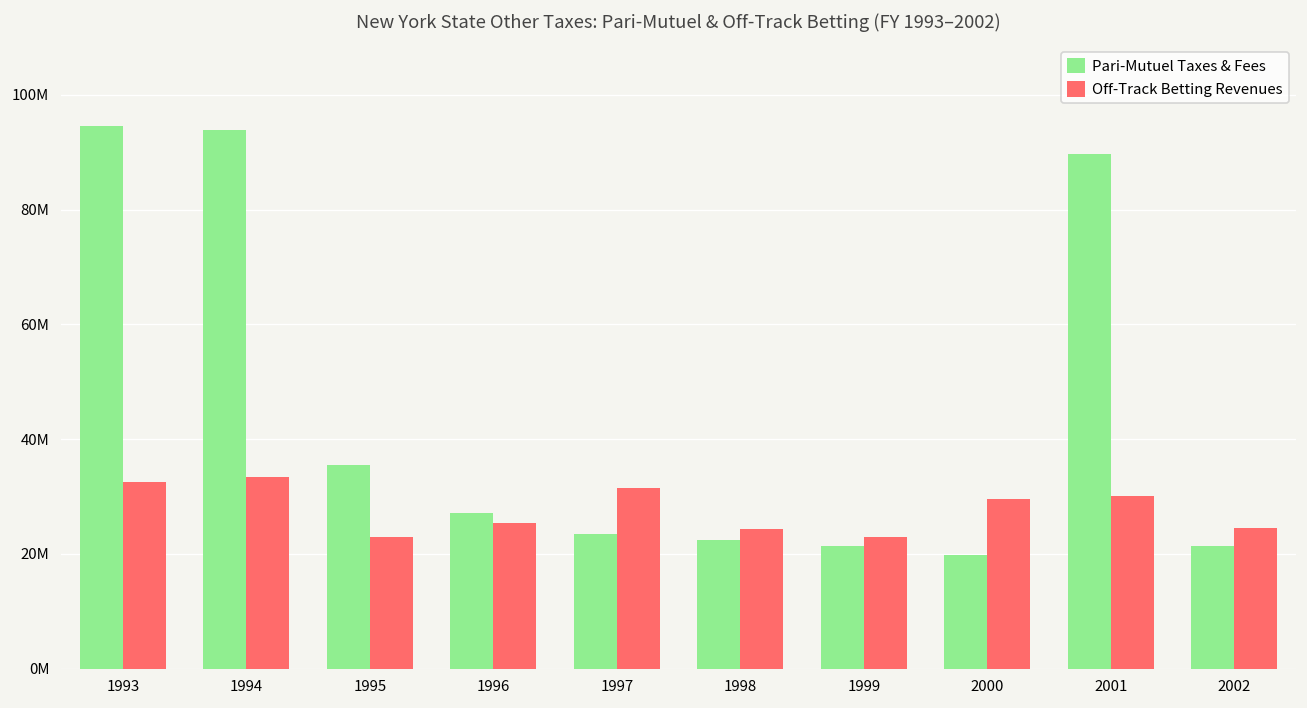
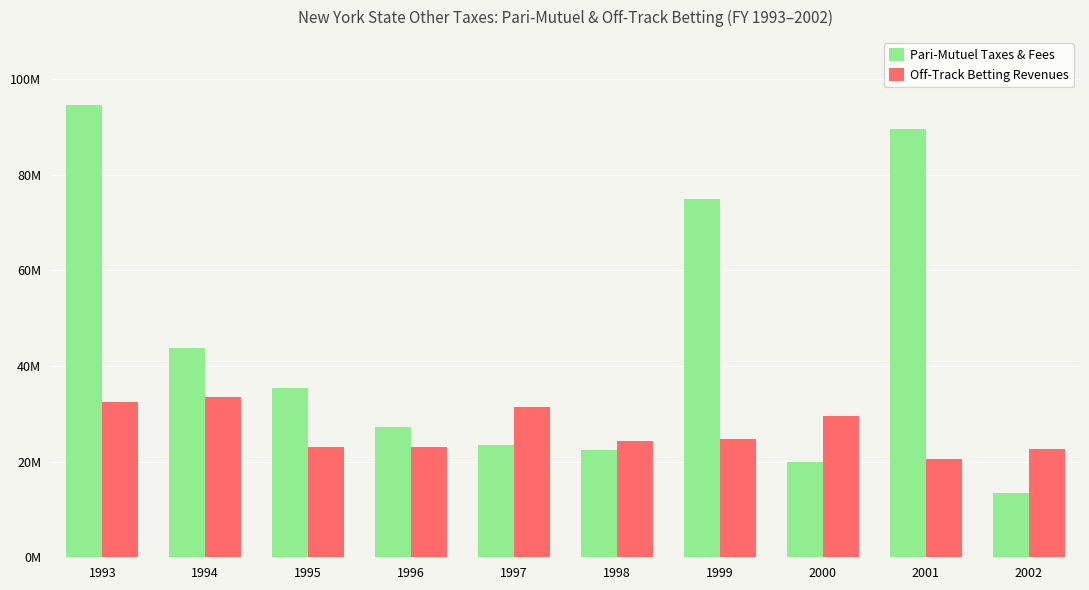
Pari-Mutuel Taxes & Fees, 1994: 94000000 -> 44000000
Off-Track Betting Revenues, 1996: 25000000 -> 23000000
Pari-Mutuel Taxes & Fees, 1999: 21000000 -> 75000000
Off-Track Betting Revenues, 1999: 23000000 -> 25000000
Off-Track Betting Revenues, 2001: 30000000 -> 21000000
Pari-Mutuel Taxes & Fees, 2002: 21000000 -> 14000000
Off-Track Betting Revenues, 2002: 25000000 -> 23000000
